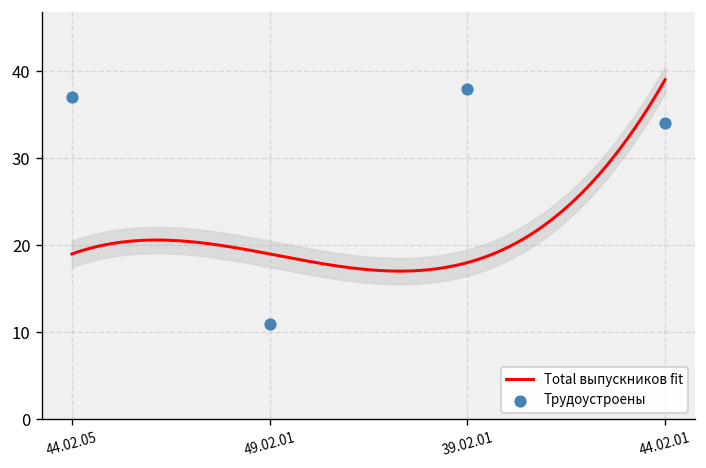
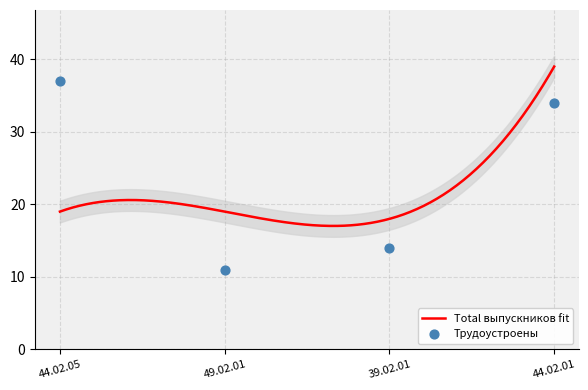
Трудоустроены, 39.02.01: 38 -> 14
